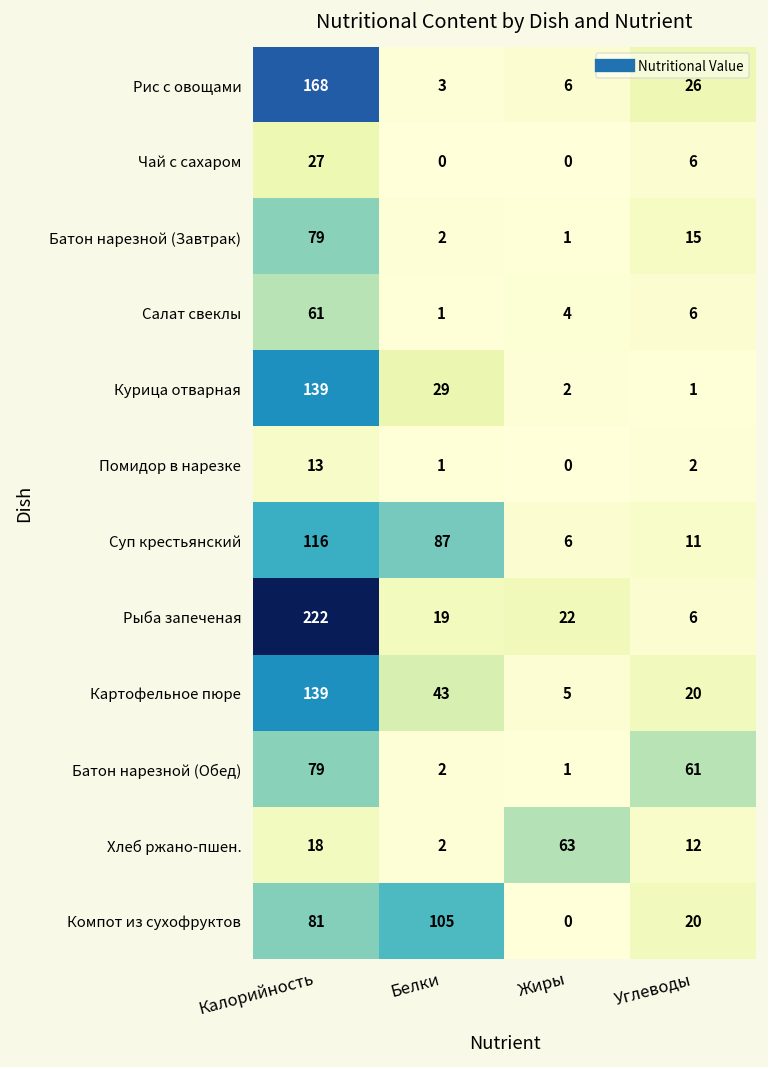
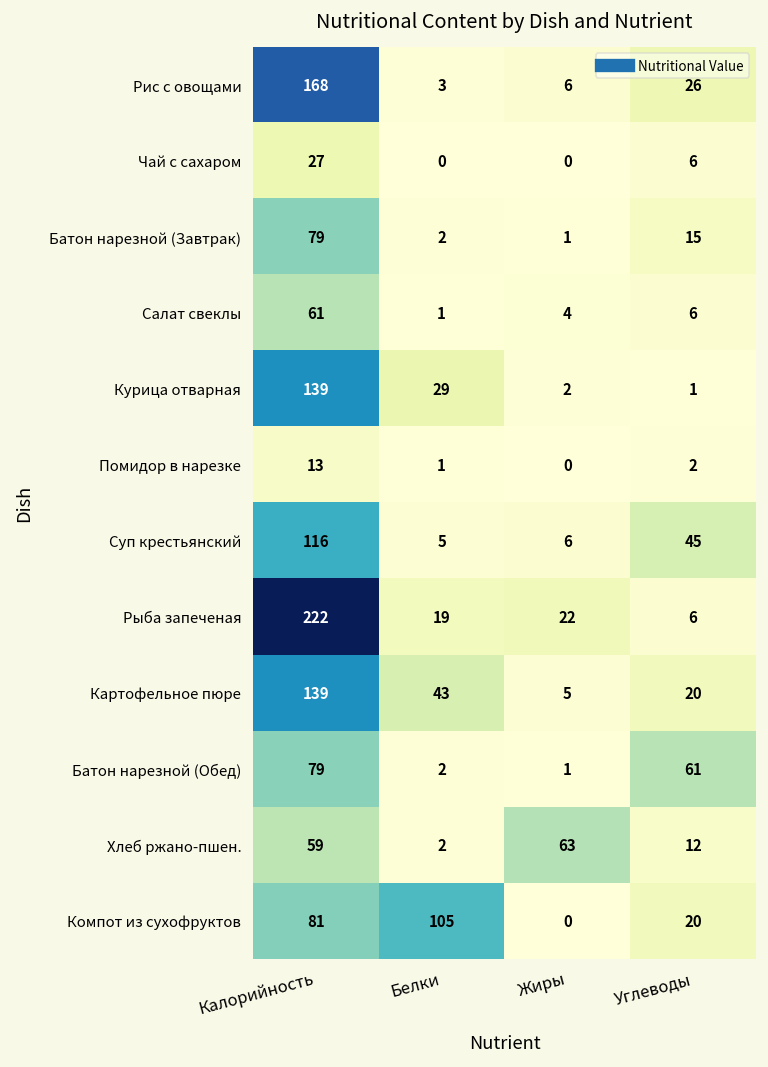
Суп крестьянский, Белки: 87 -> 5
Суп крестьянский, Углеводы: 11 -> 45
Хлеб ржано-пшен., Калорийность: 18 -> 59
